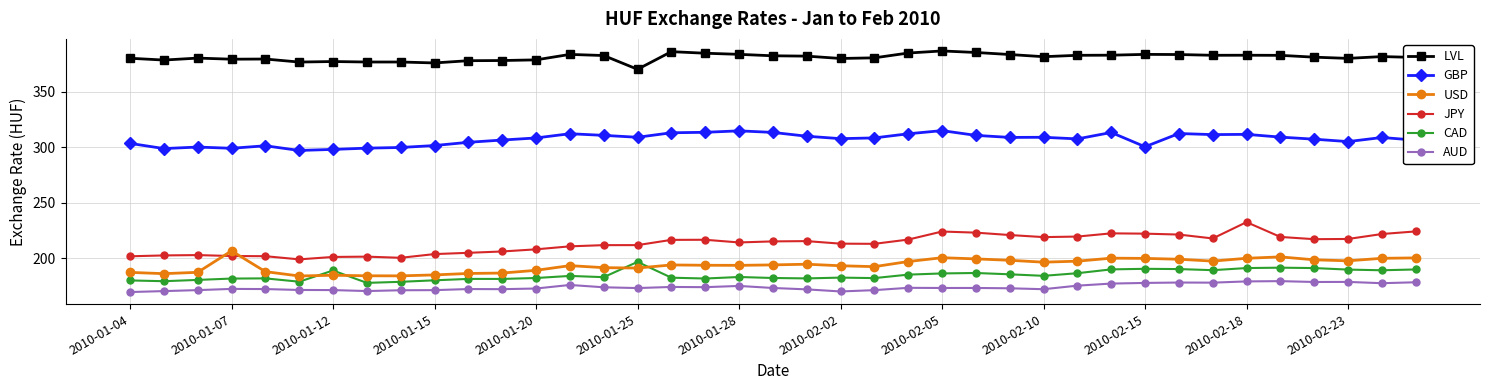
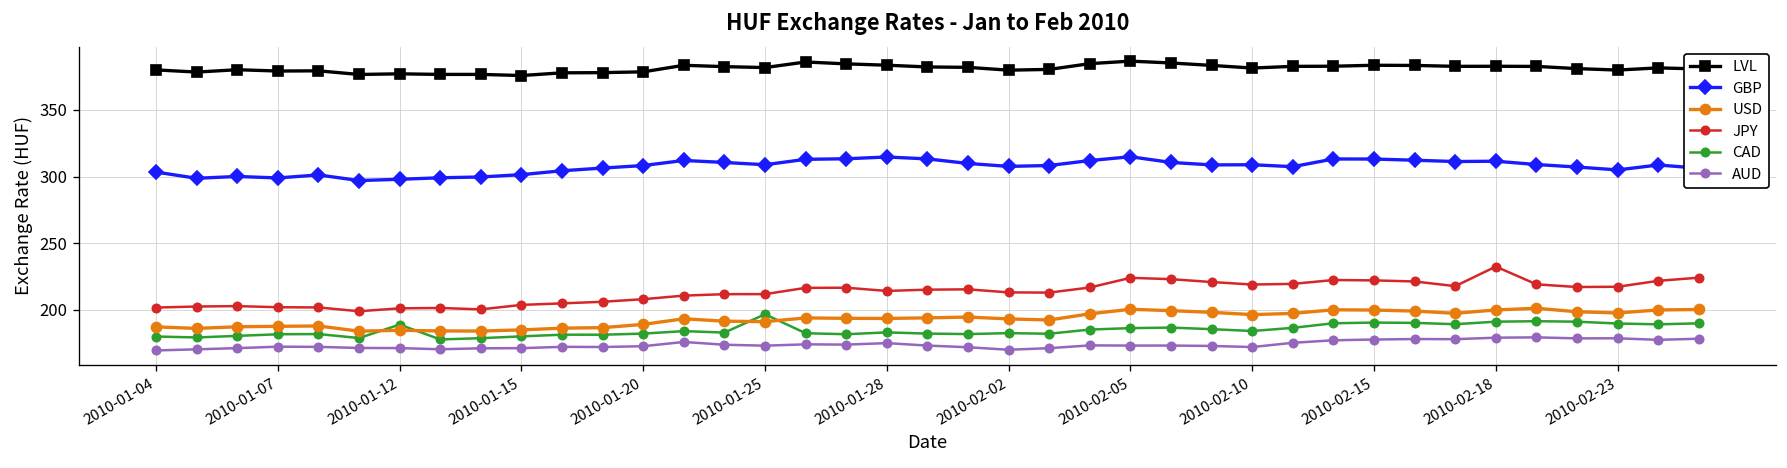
USD, 2010-01-07: 207 -> 188
LVL, 2010-01-25: 370 -> 382
GBP, 2010-02-15: 300 -> 313
